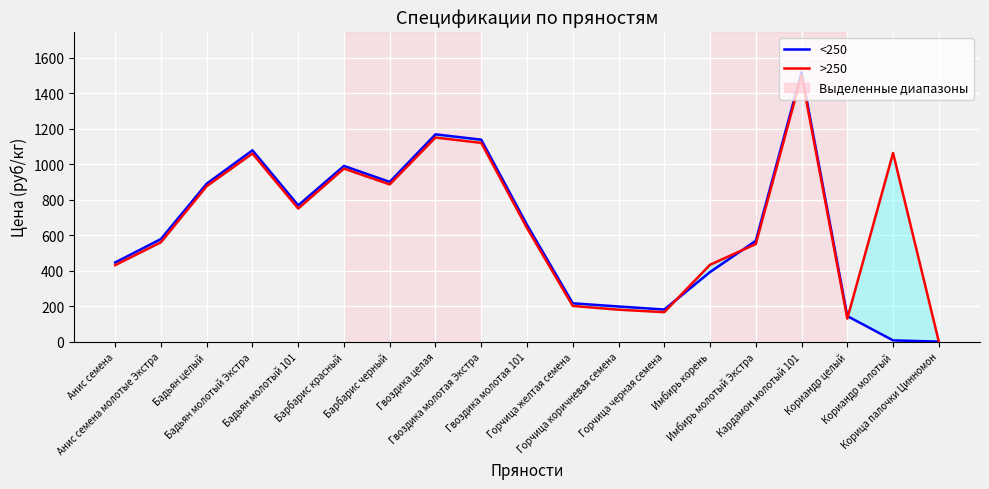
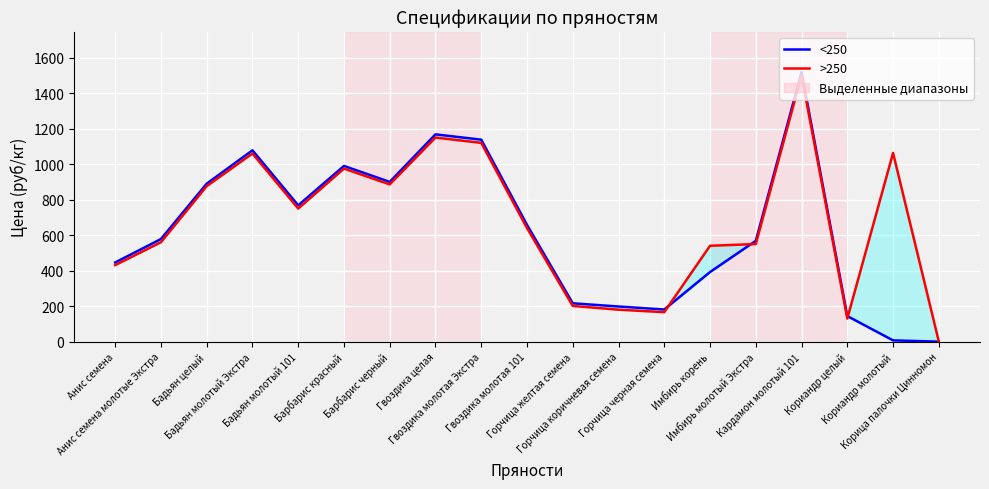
>250, Имбирь корень: 430 -> 540
